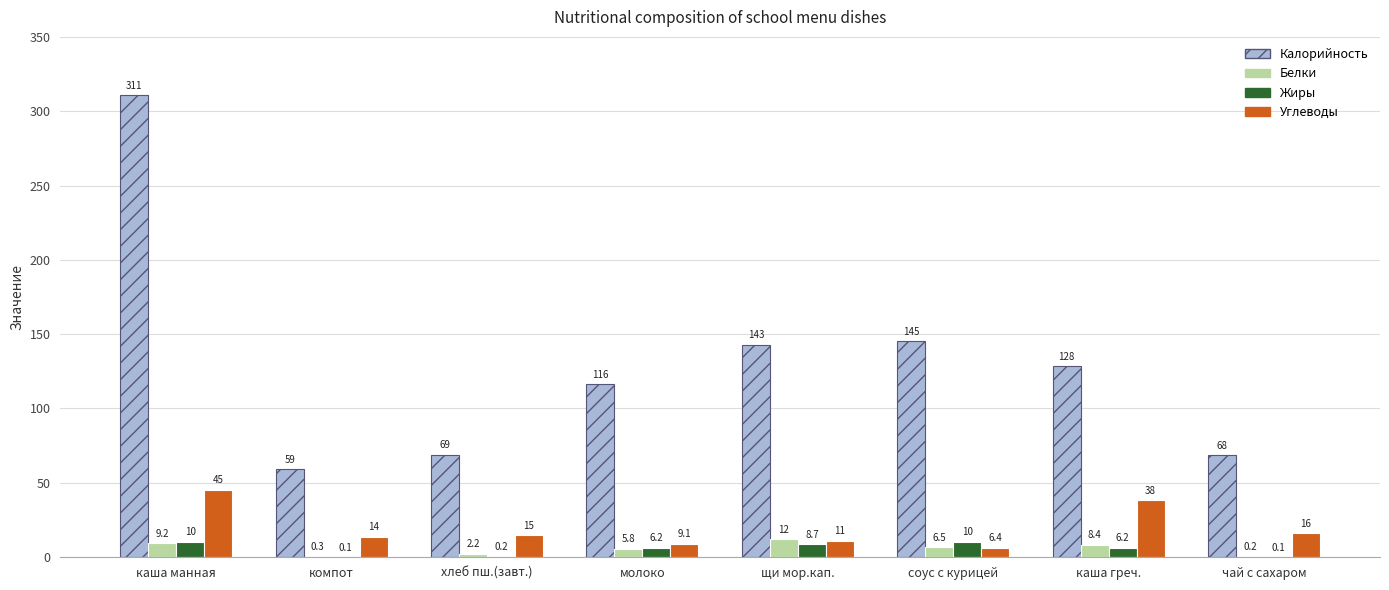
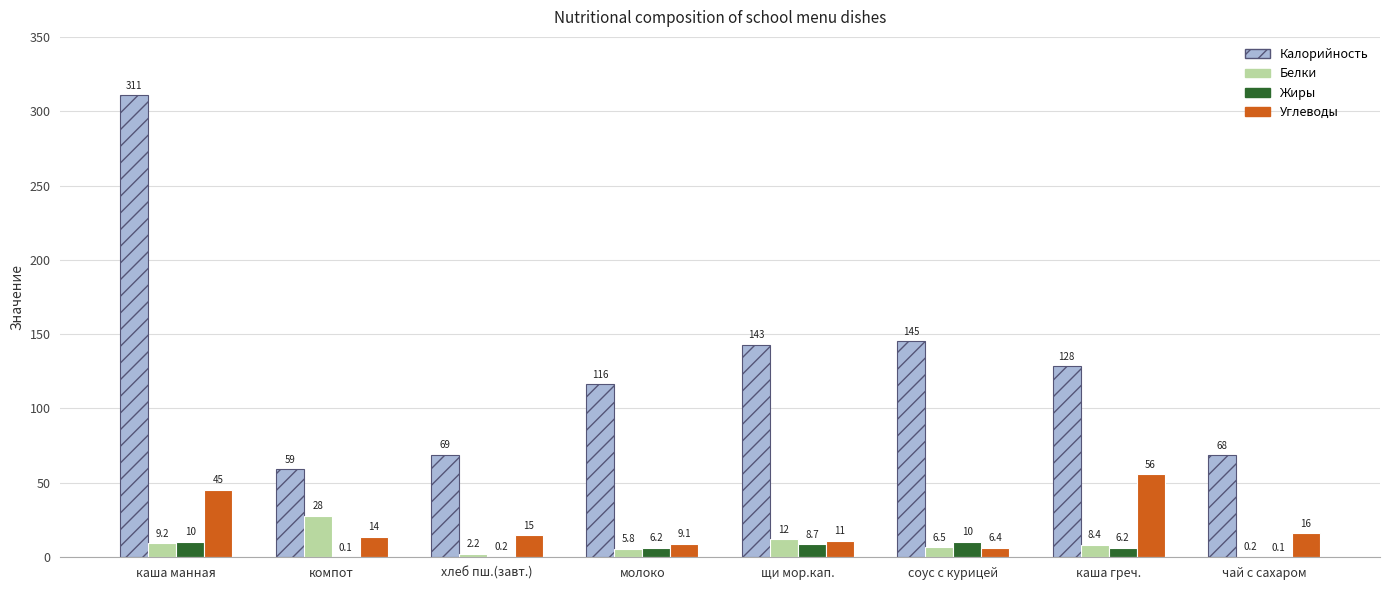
Белки, компот: 0.3 -> 28
Углеводы, каша греч.: 38 -> 56
